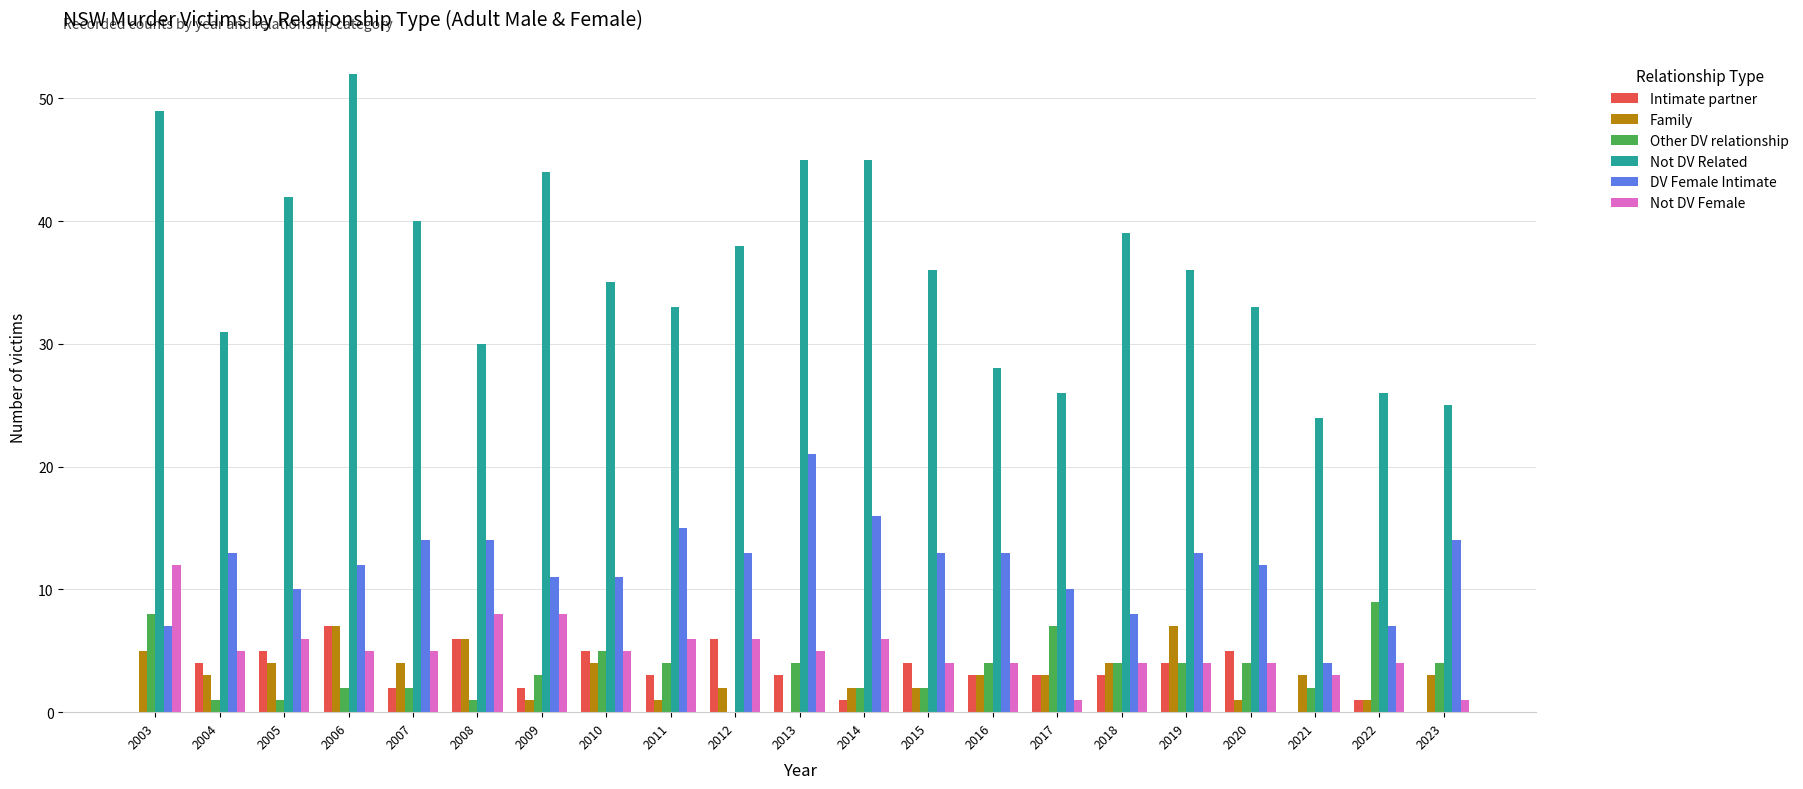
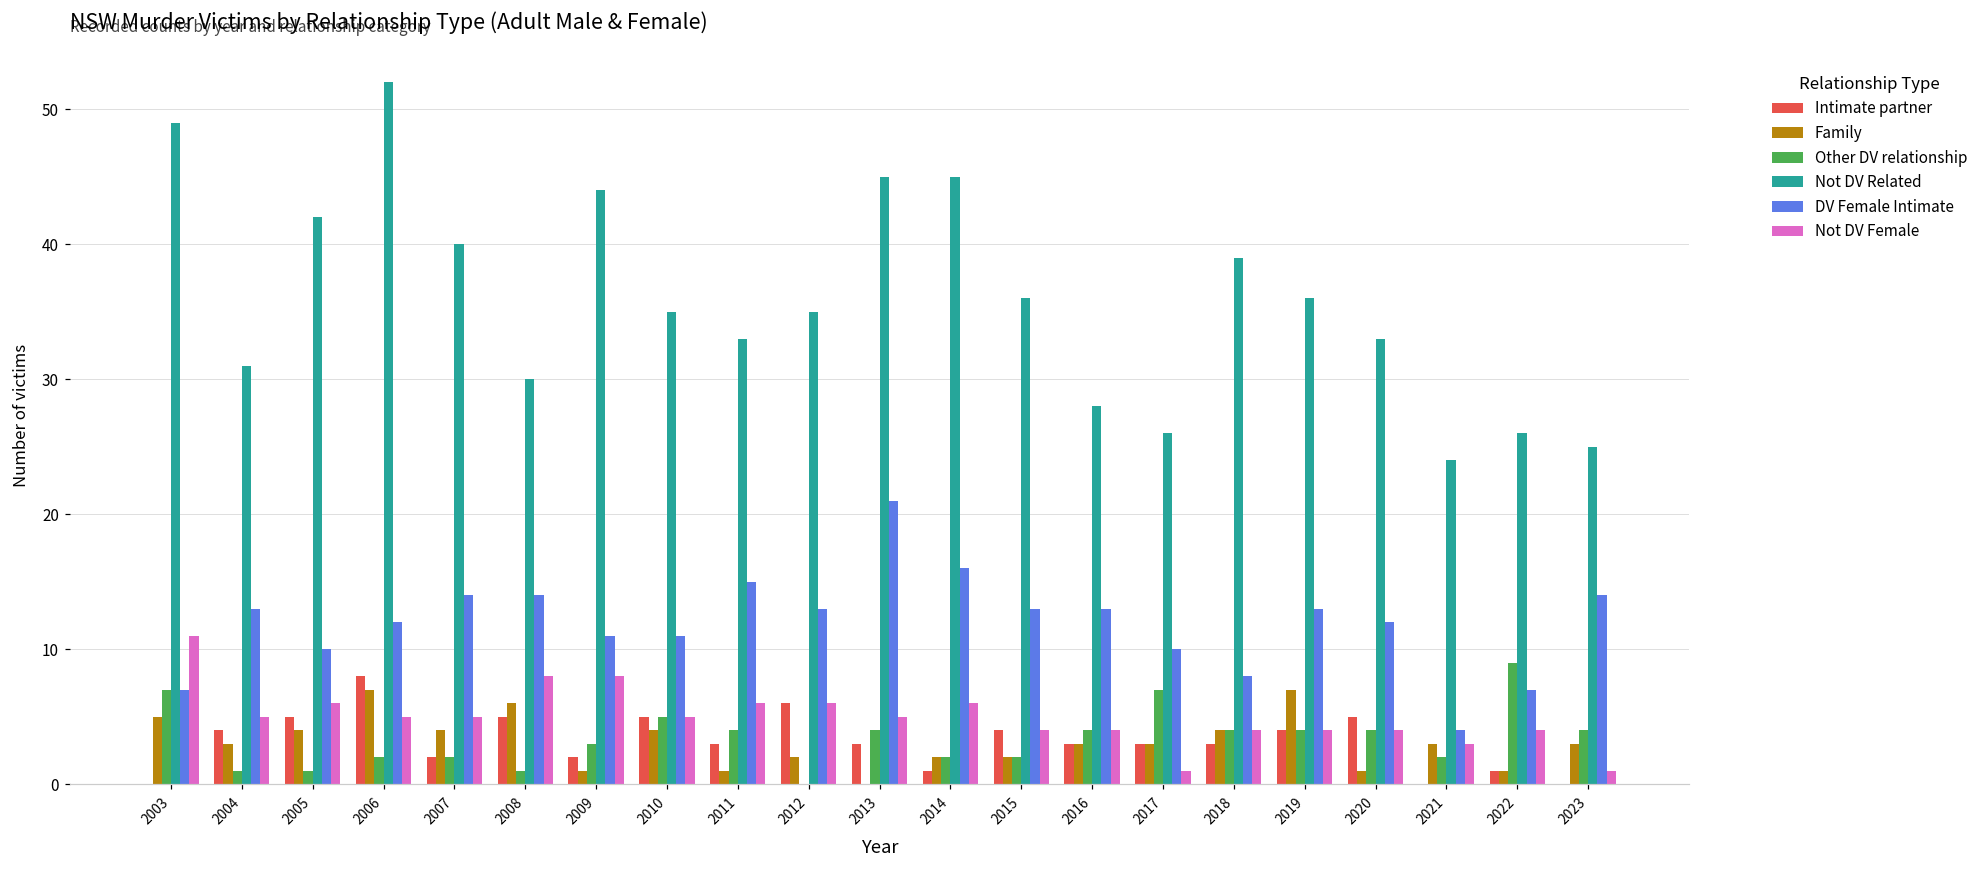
Other DV relationship, 2003: 8 -> 7
Not DV Female, 2003: 12 -> 11
Intimate partner, 2006: 7 -> 8
Intimate partner, 2008: 6 -> 5
Not DV Related, 2012: 38 -> 35
